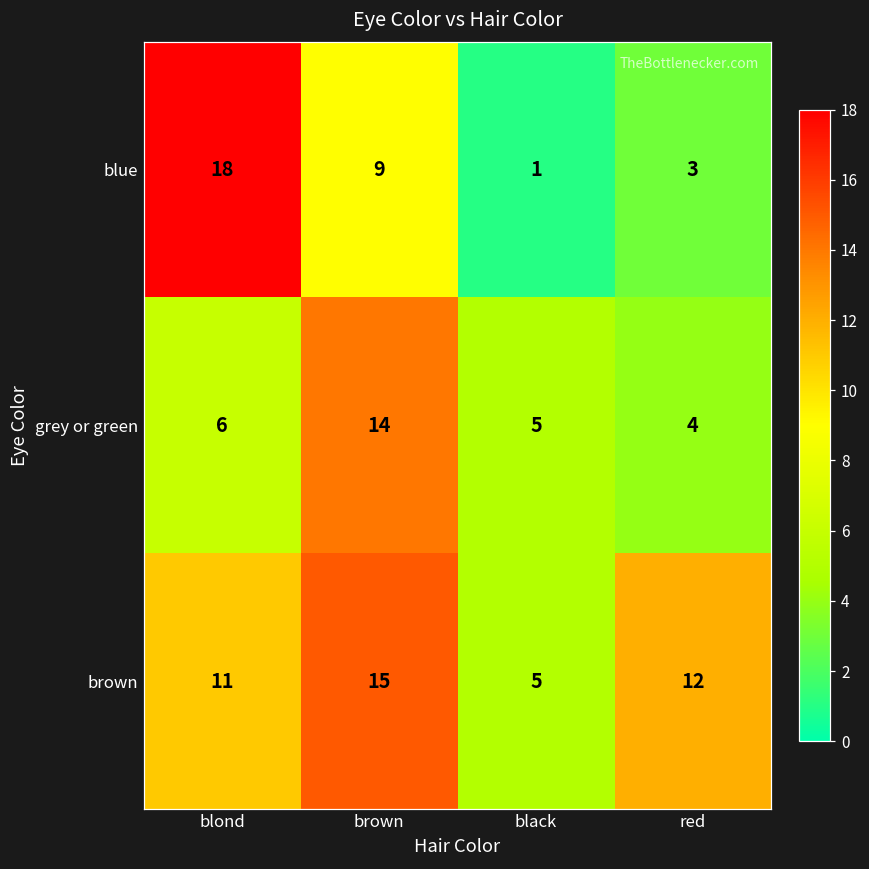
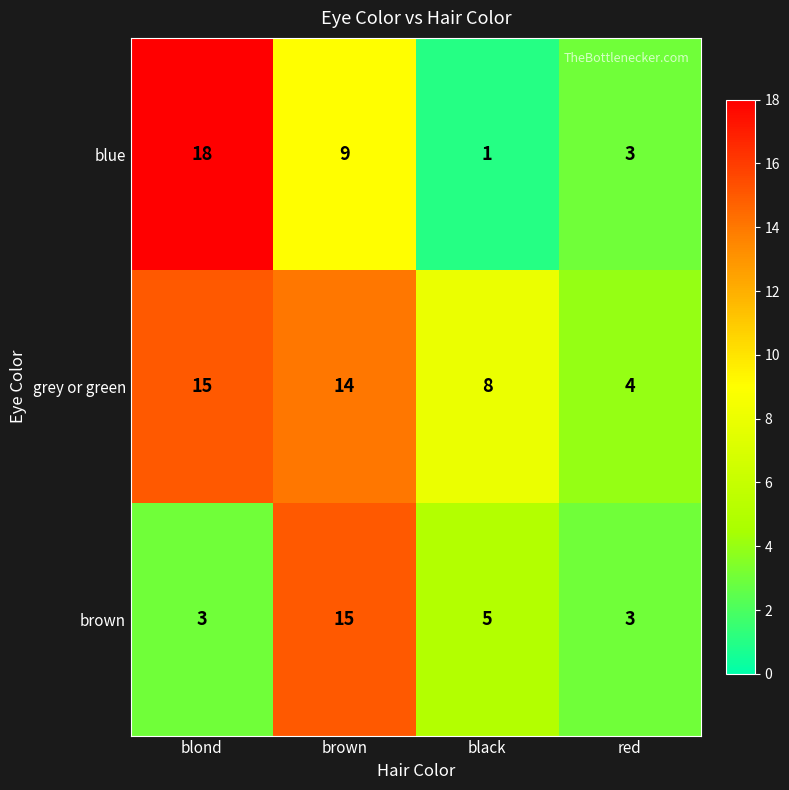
grey or green, blond: 6 -> 15
grey or green, black: 5 -> 8
brown, blond: 11 -> 3
brown, red: 12 -> 3
